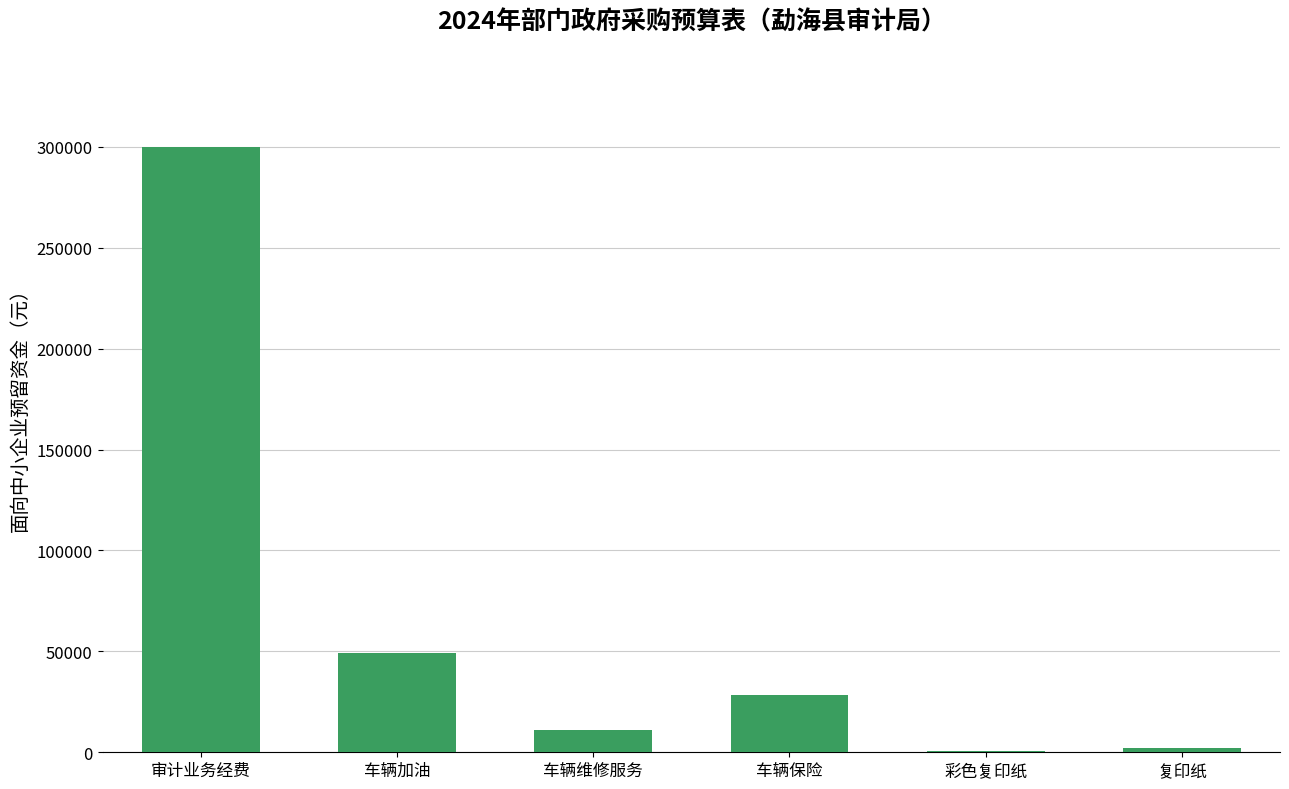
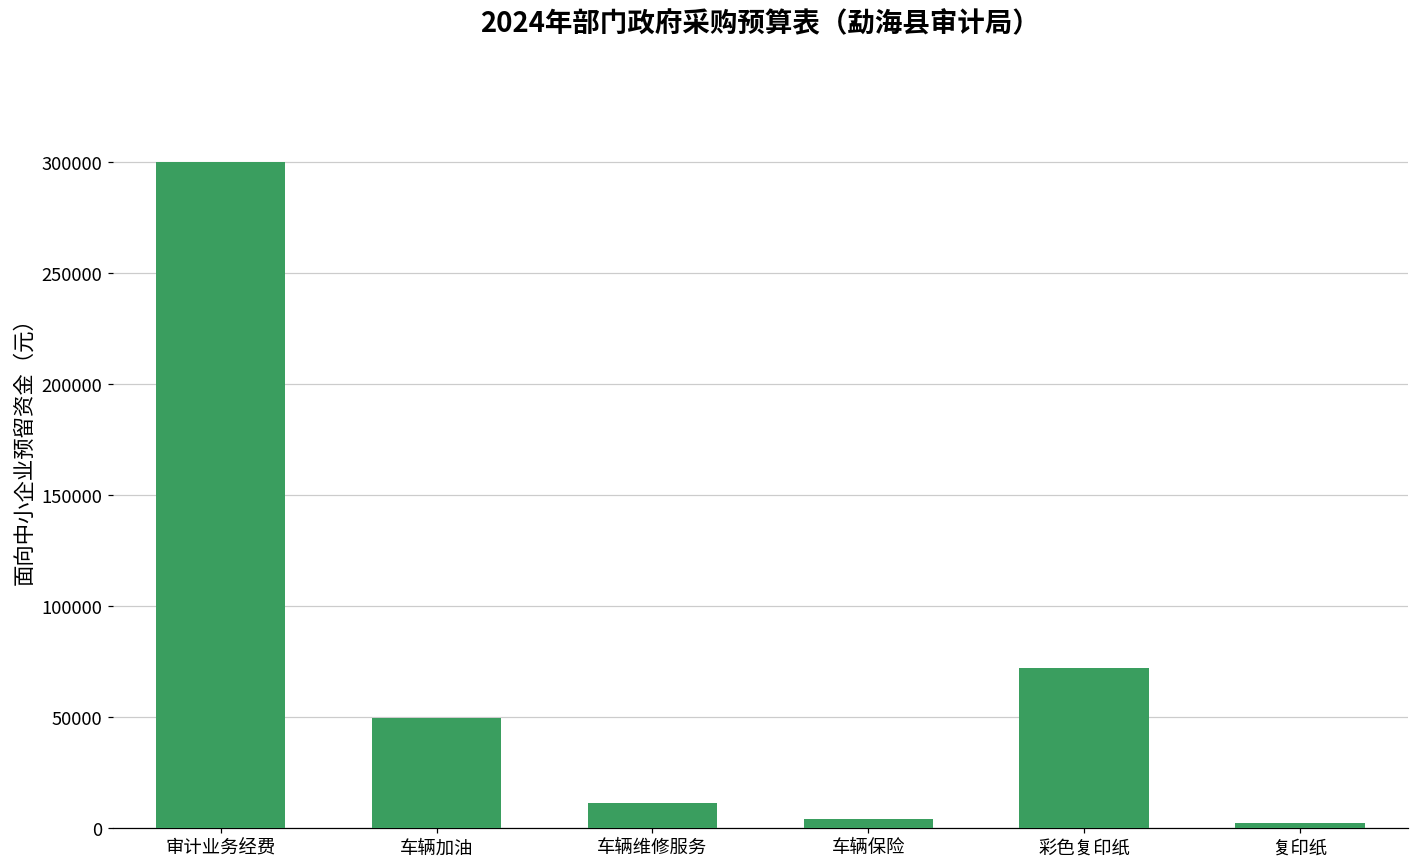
车辆保险: 28000 -> 4000
彩色复印纸: 1000 -> 72000
